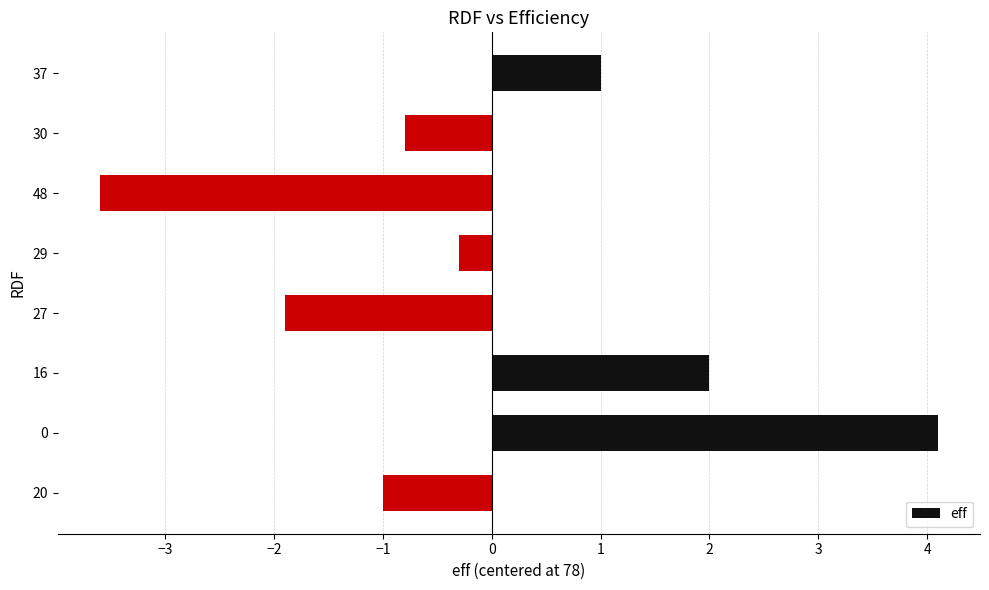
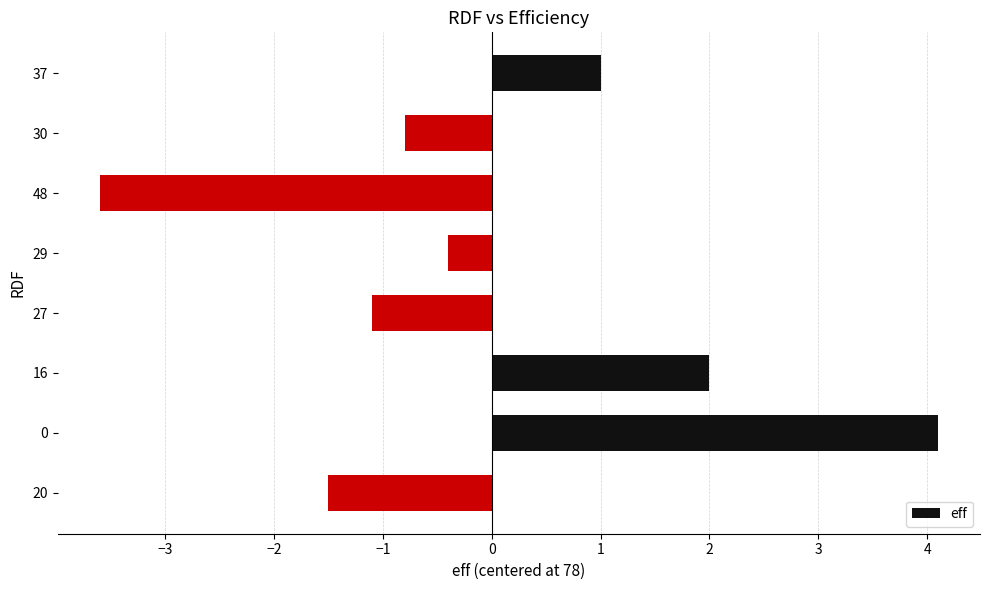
29: -0.30 -> -0.40
27: -1.90 -> -1.10
20: -1.00 -> -1.50
